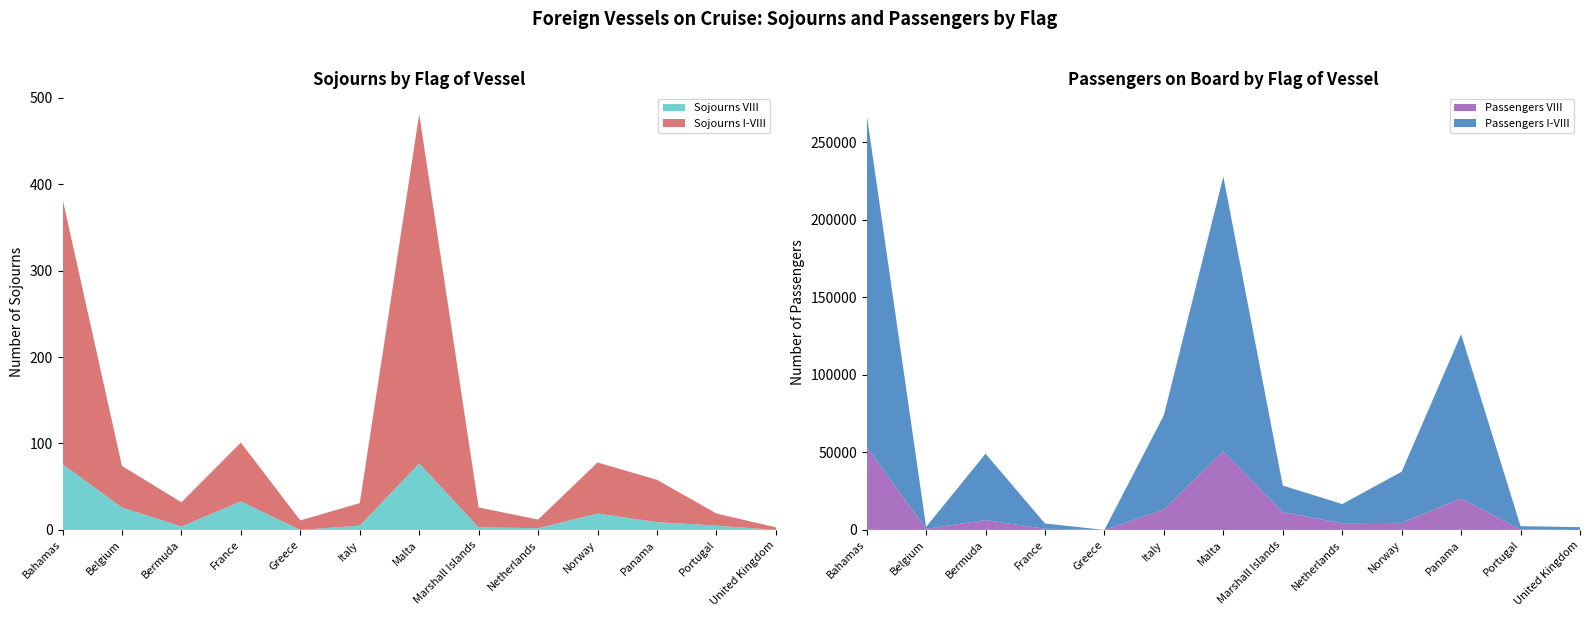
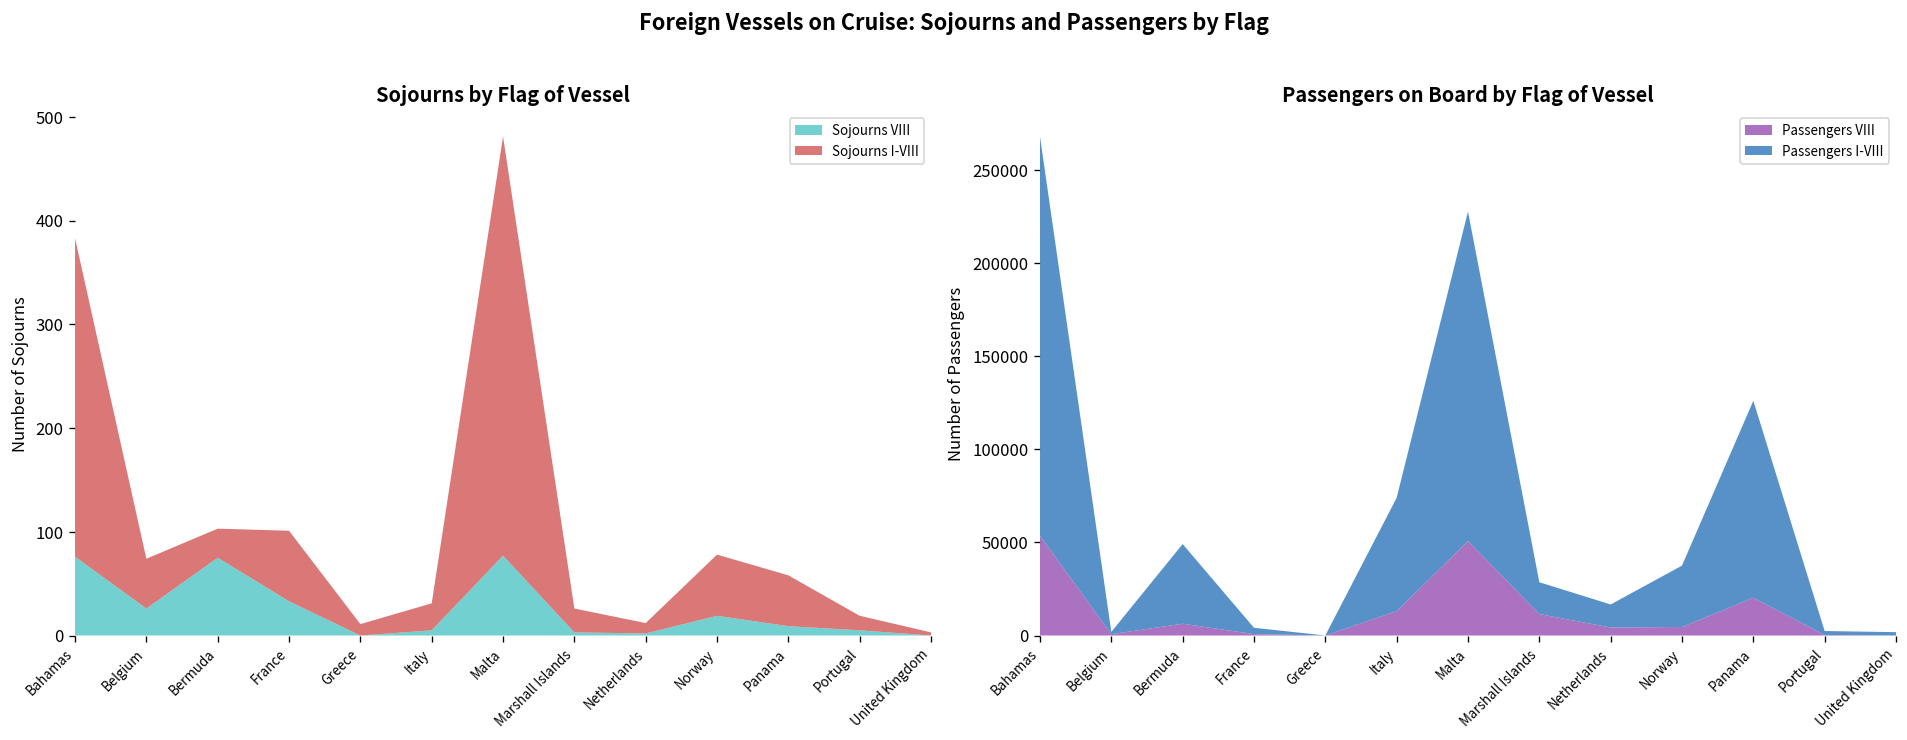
Sojourns by Flag of Vessel, Sojourns VIII, Bermuda: 0 -> 80
